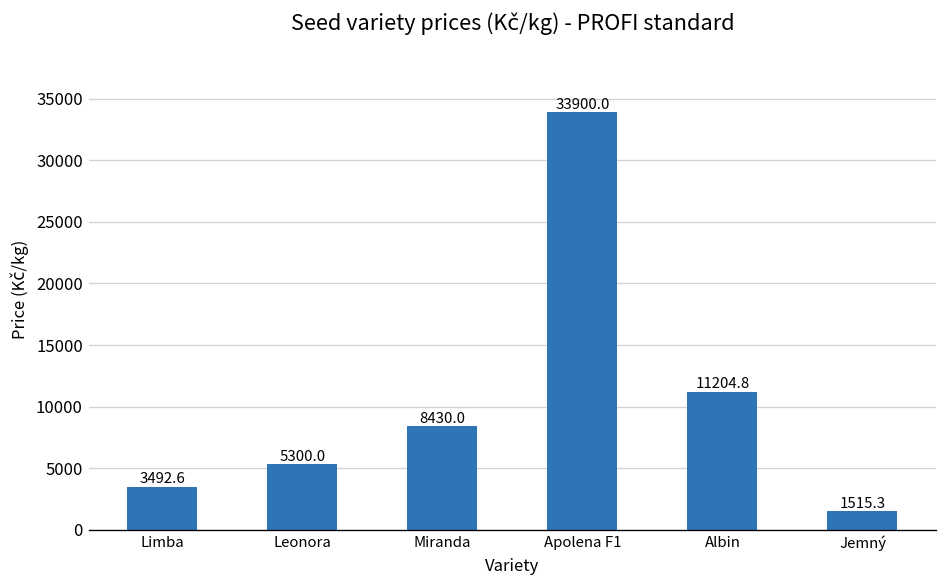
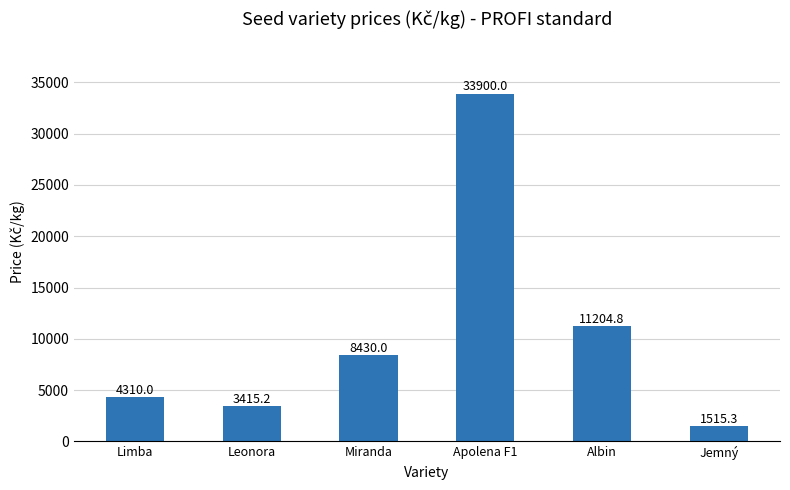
Limba: 3492.6 -> 4310.0
Leonora: 5300.0 -> 3415.2
